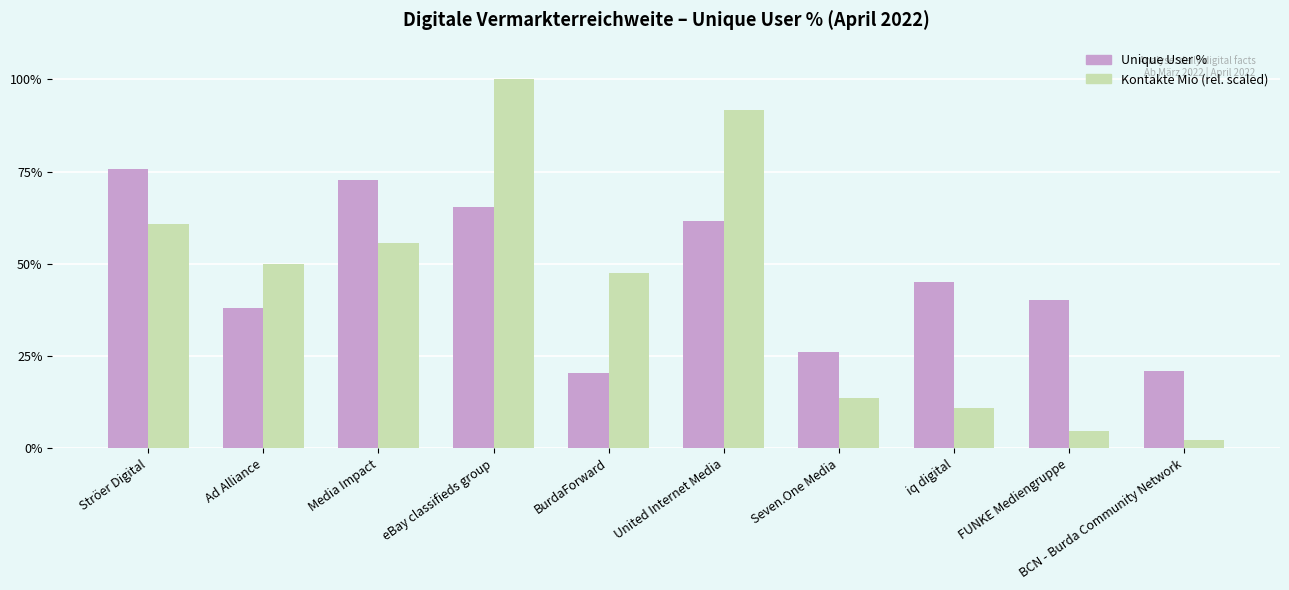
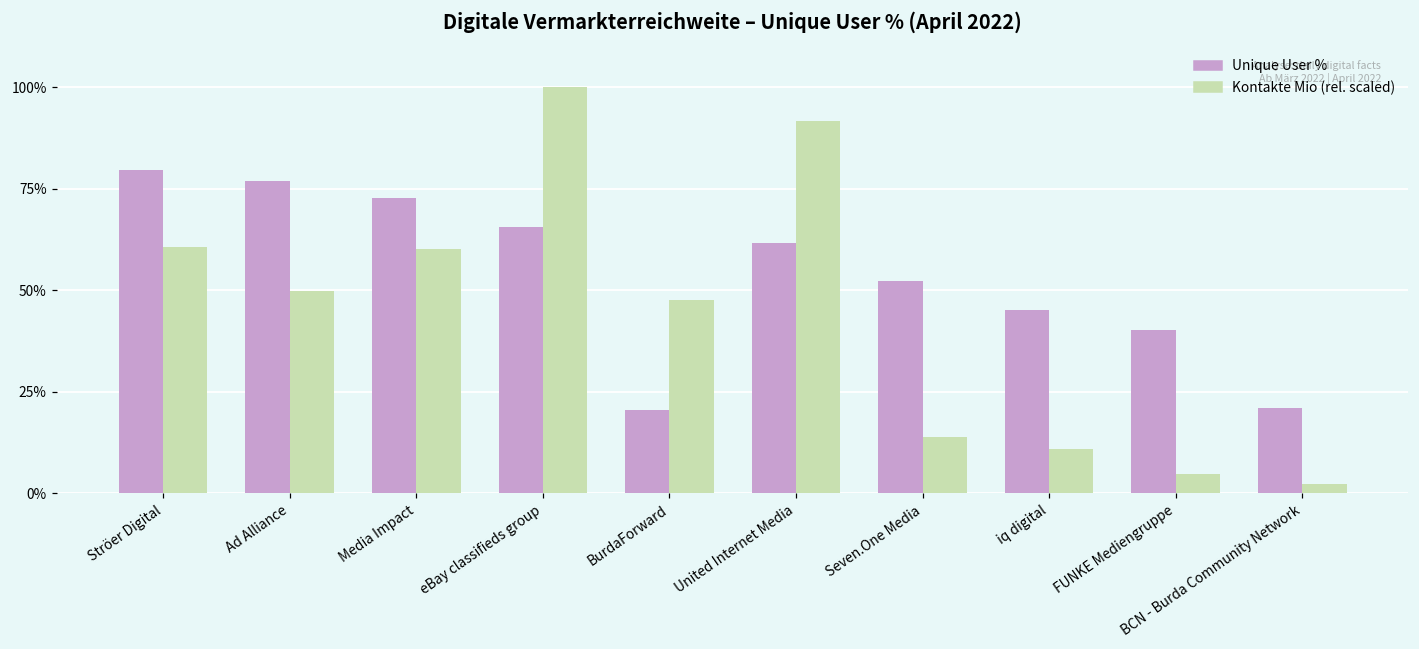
Unique User %, Ströer Digital: 76% -> 80%
Unique User %, Ad Alliance: 38% -> 77%
Kontakte Mio (rel. scaled), Media Impact: 56% -> 60%
Unique User %, Seven.One Media: 26% -> 52%
